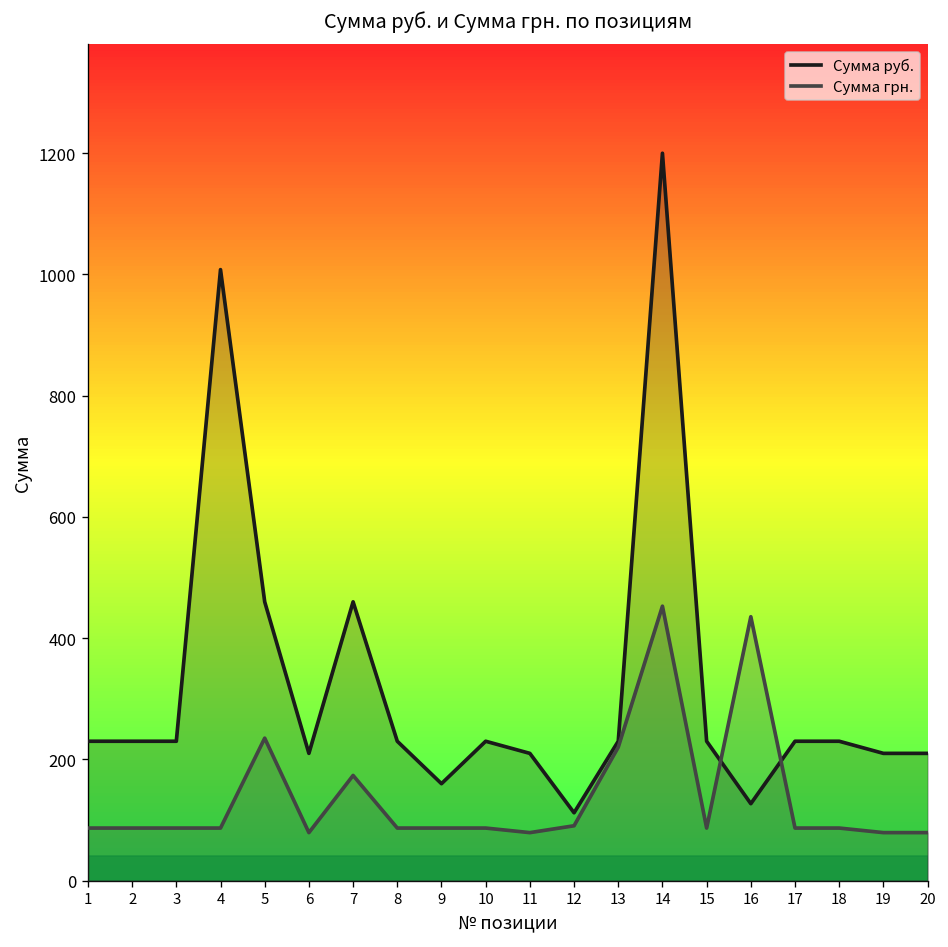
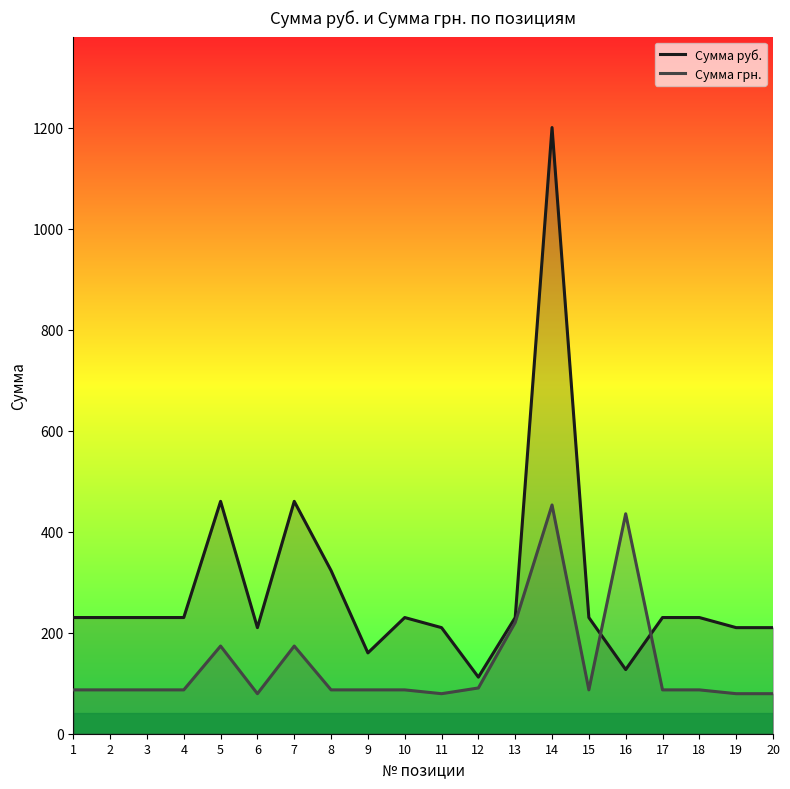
Сумма руб., 4: 1010 -> 230
Сумма грн., 5: 240 -> 170
Сумма руб., 8: 230 -> 320
